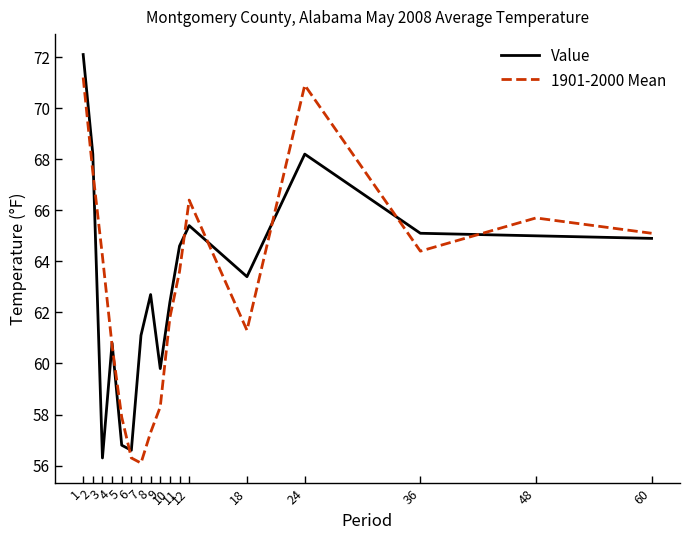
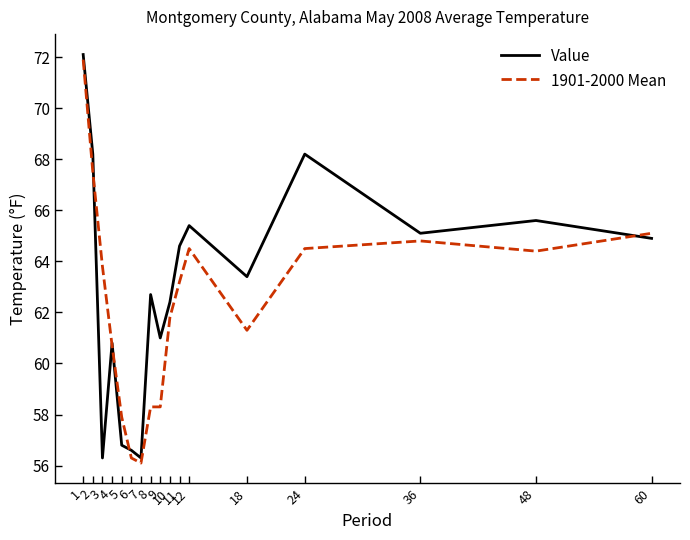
1901-2000 Mean, 1: 71.2 -> 71.9
1901-2000 Mean, 3: 64.2 -> 63.8
Value, 7: 61.1 -> 56.3
1901-2000 Mean, 8: 57.3 -> 58.3
Value, 9: 59.8 -> 61.0
1901-2000 Mean, 11: 63.6 -> 63.2
1901-2000 Mean, 12: 66.4 -> 64.5
1901-2000 Mean, 24: 70.9 -> 64.5
1901-2000 Mean, 36: 64.4 -> 64.8
Value, 48: 65.0 -> 65.6
1901-2000 Mean, 48: 65.7 -> 64.4
